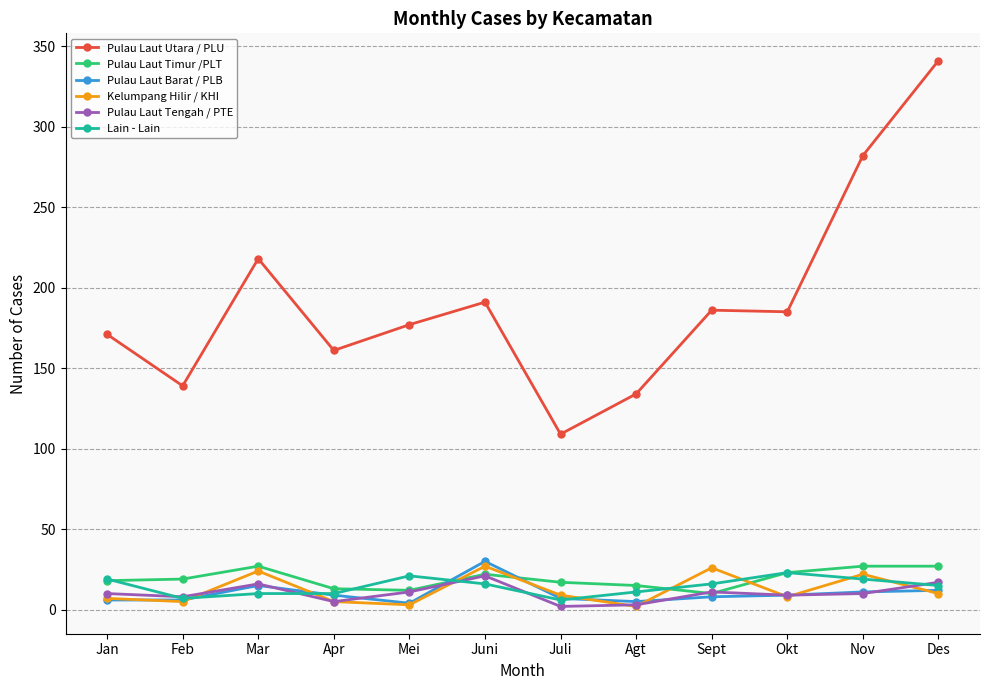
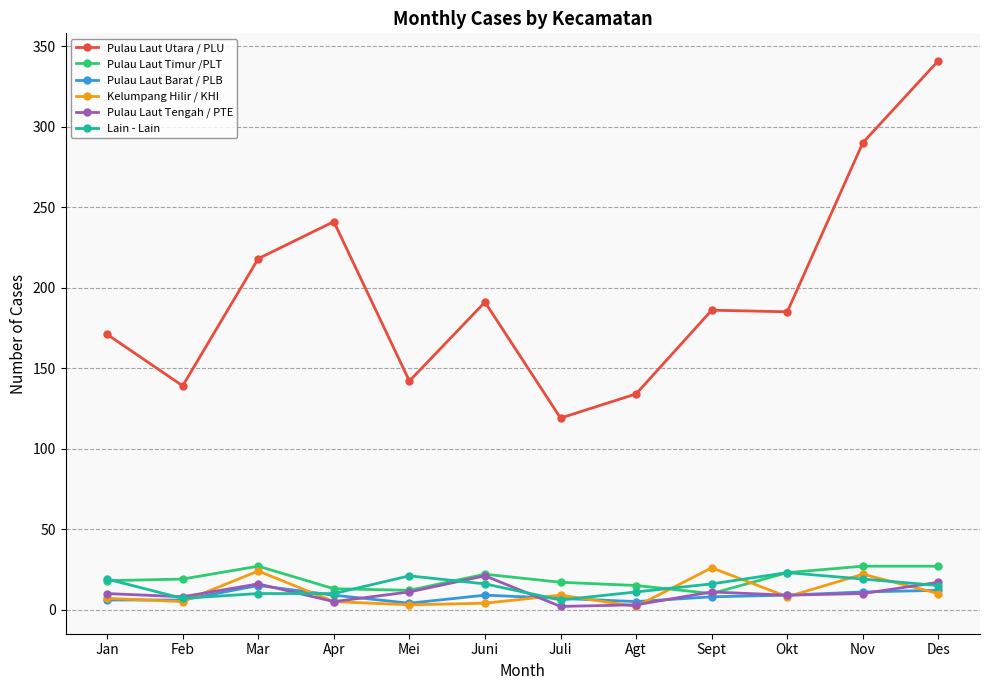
Pulau Laut Utara / PLU, Apr: 161 -> 241
Pulau Laut Utara / PLU, Mei: 177 -> 142
Pulau Laut Barat / PLB, Juni: 30 -> 9
Kelumpang Hilir / KHI, Juni: 27 -> 4
Pulau Laut Utara / PLU, Juli: 109 -> 119
Pulau Laut Utara / PLU, Nov: 282 -> 290
